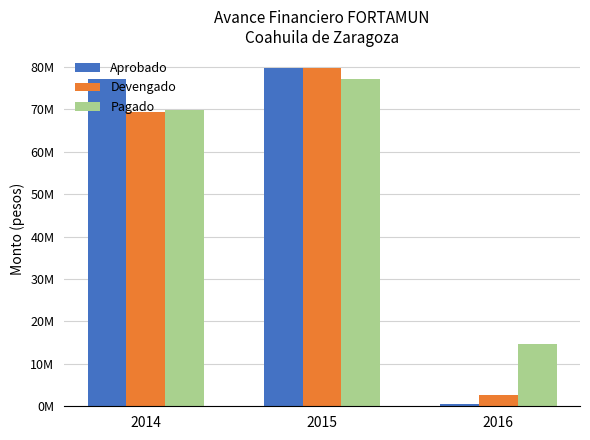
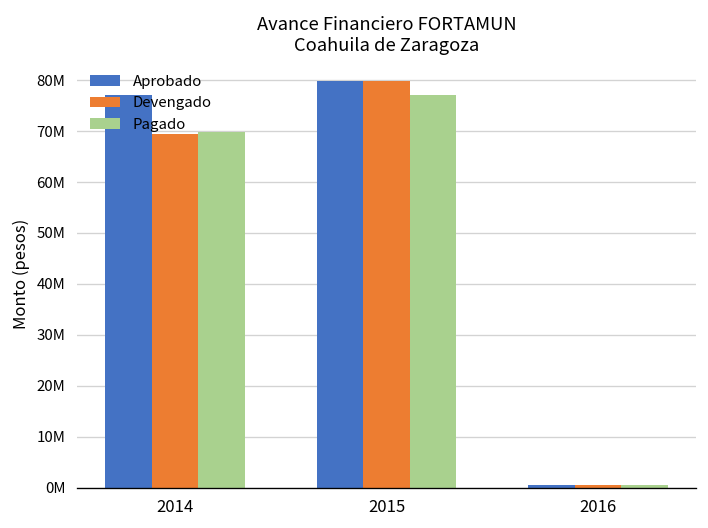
Devengado, 2016: 3000000 -> 1000000
Pagado, 2016: 15000000 -> 1000000
